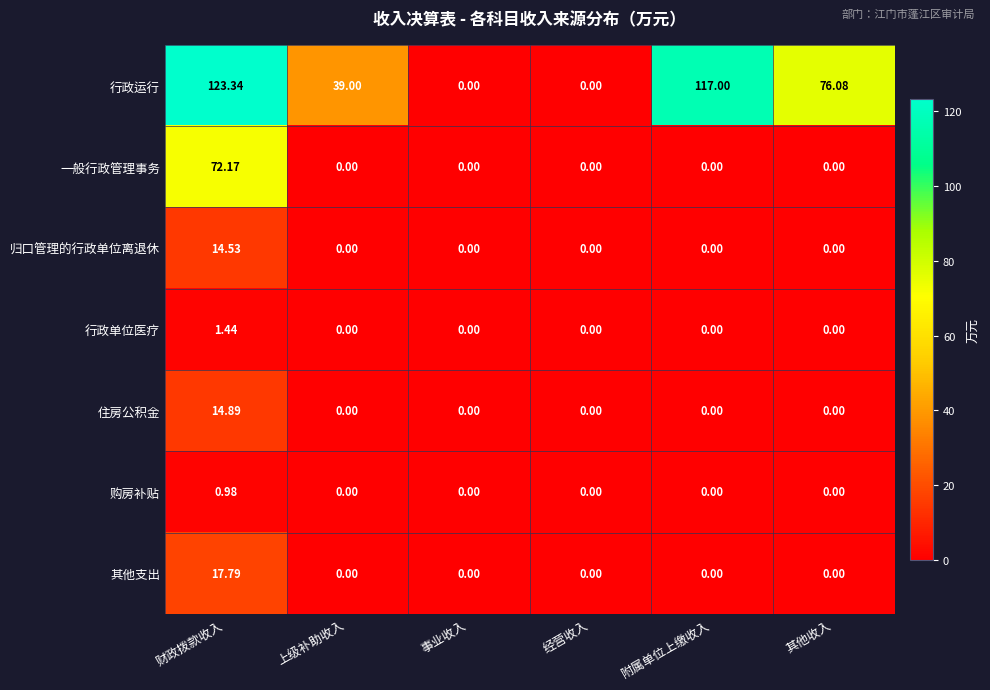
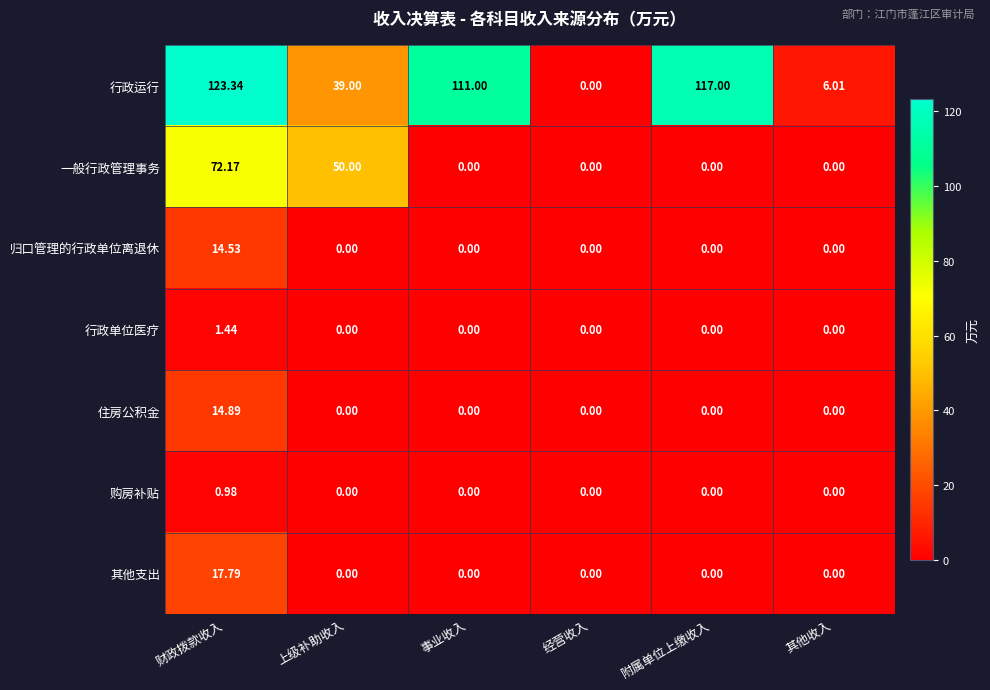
行政运行, 事业收入: 0.00 -> 111.00
行政运行, 其他收入: 76.08 -> 6.01
一般行政管理事务, 上级补助收入: 0.00 -> 50.00
